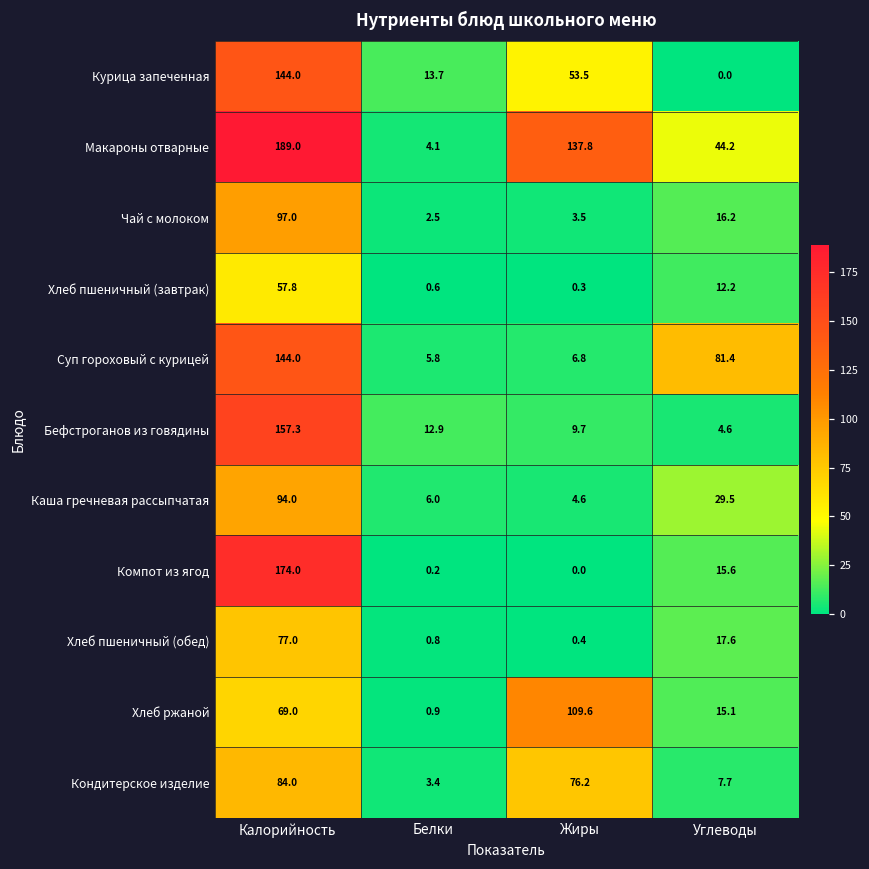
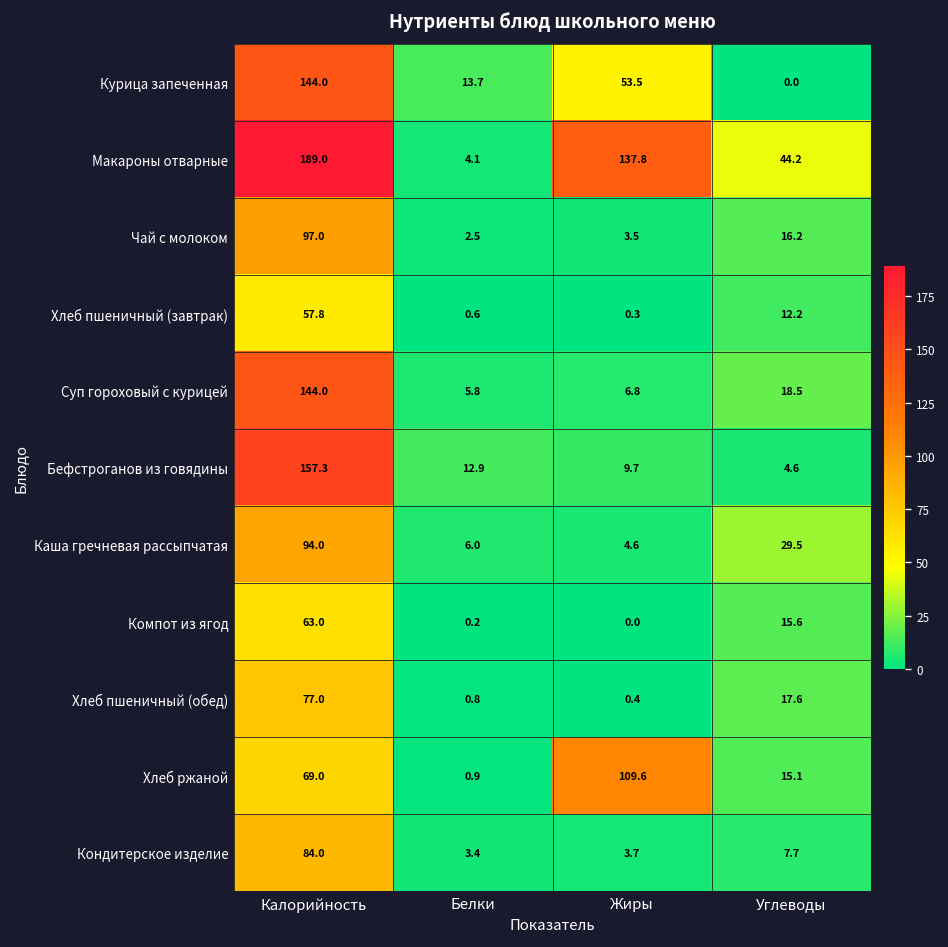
Суп гороховый с курицей, Углеводы: 81.4 -> 18.5
Компот из ягод, Калорийность: 174.0 -> 63.0
Кондитерское изделие, Жиры: 76.2 -> 3.7
